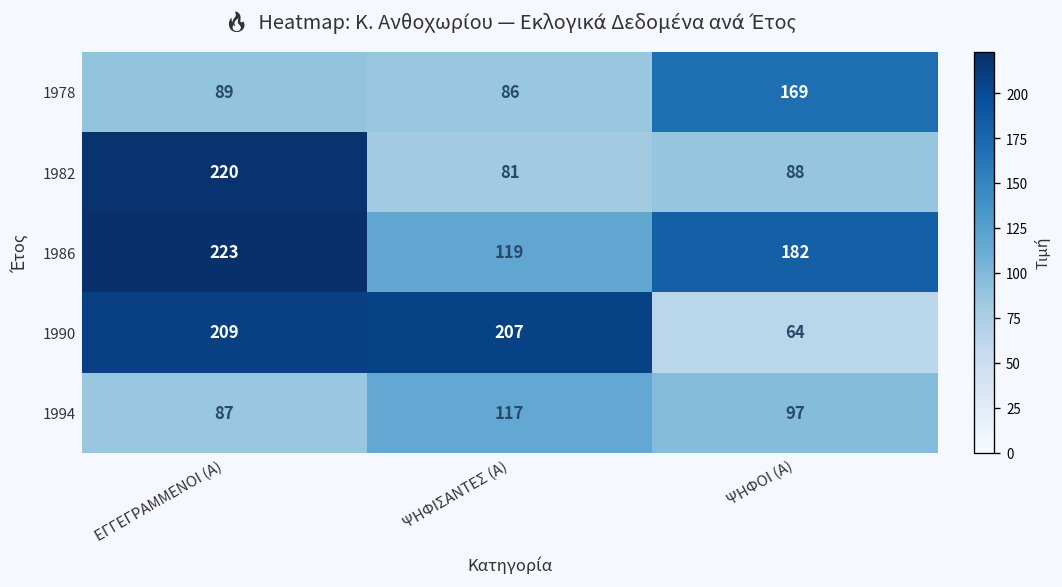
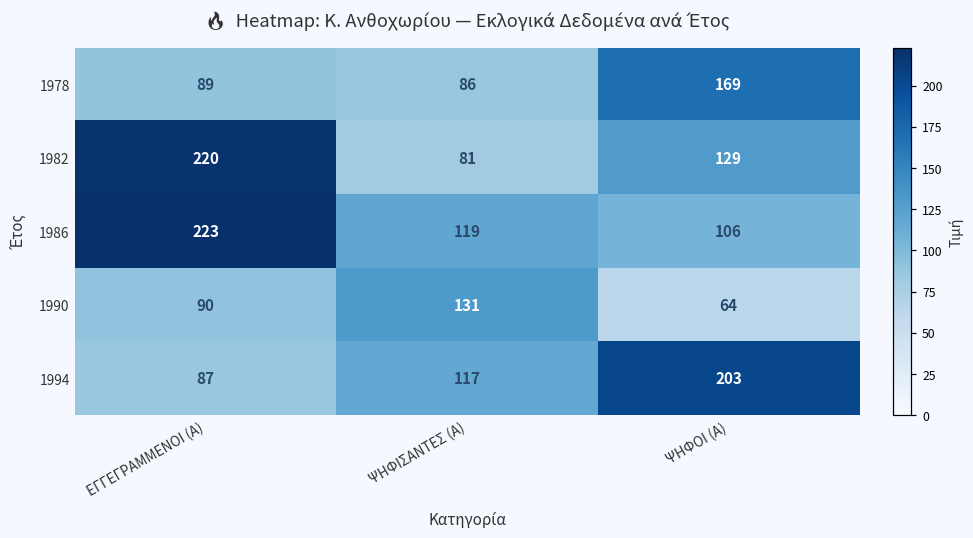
1982, ΨΗΦΟΙ (Α): 88 -> 129
1986, ΨΗΦΟΙ (Α): 182 -> 106
1990, ΕΓΓΕΓΡΑΜΜΕΝΟΙ (Α): 209 -> 90
1990, ΨΗΦΙΣΑΝΤΕΣ (Α): 207 -> 131
1994, ΨΗΦΟΙ (Α): 97 -> 203
